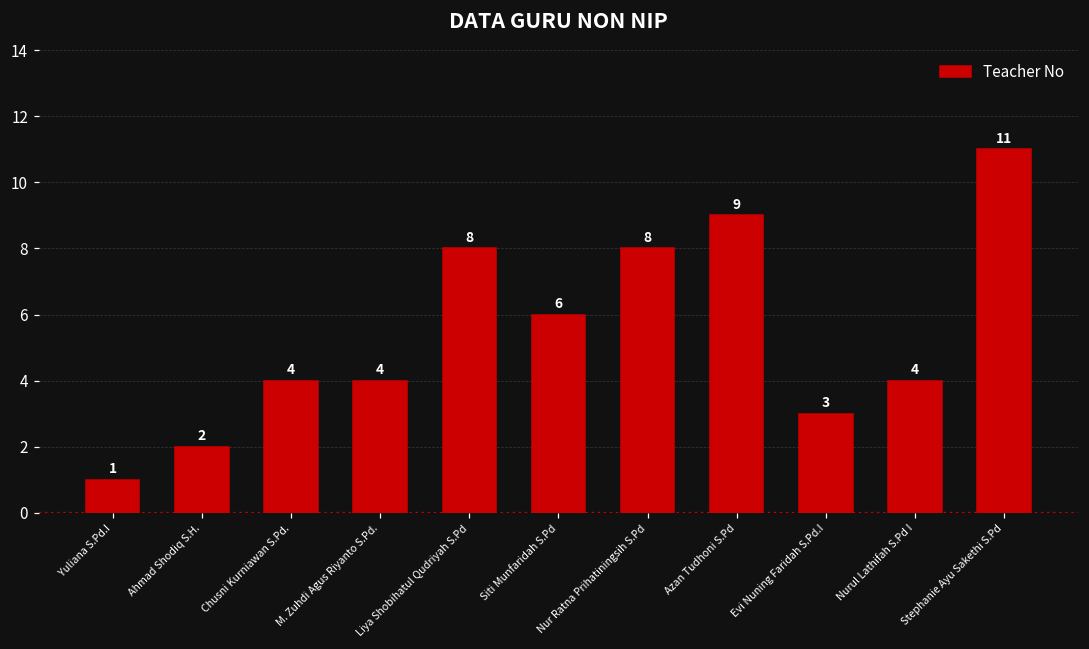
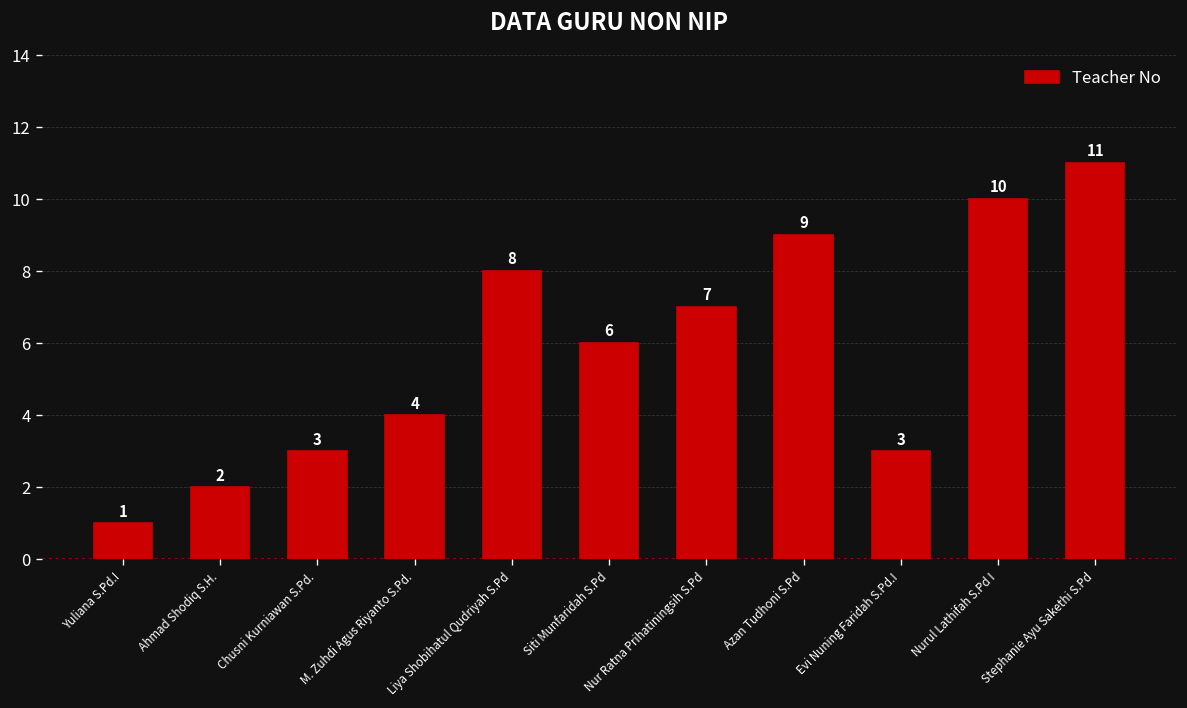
Chusni Kurniawan S.Pd.: 4 -> 3
Nur Ratna Prihatiningsih S.Pd: 8 -> 7
Nurul Lathifah S.Pd I: 4 -> 10
